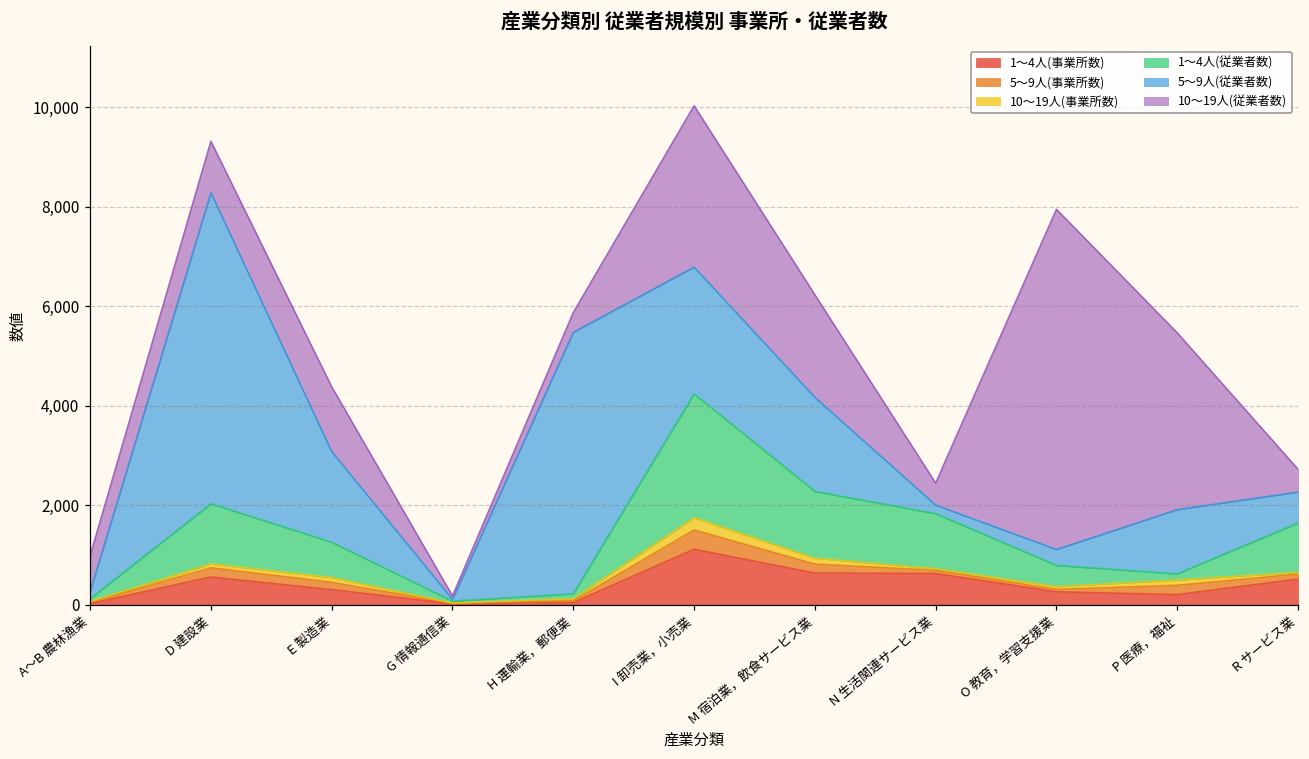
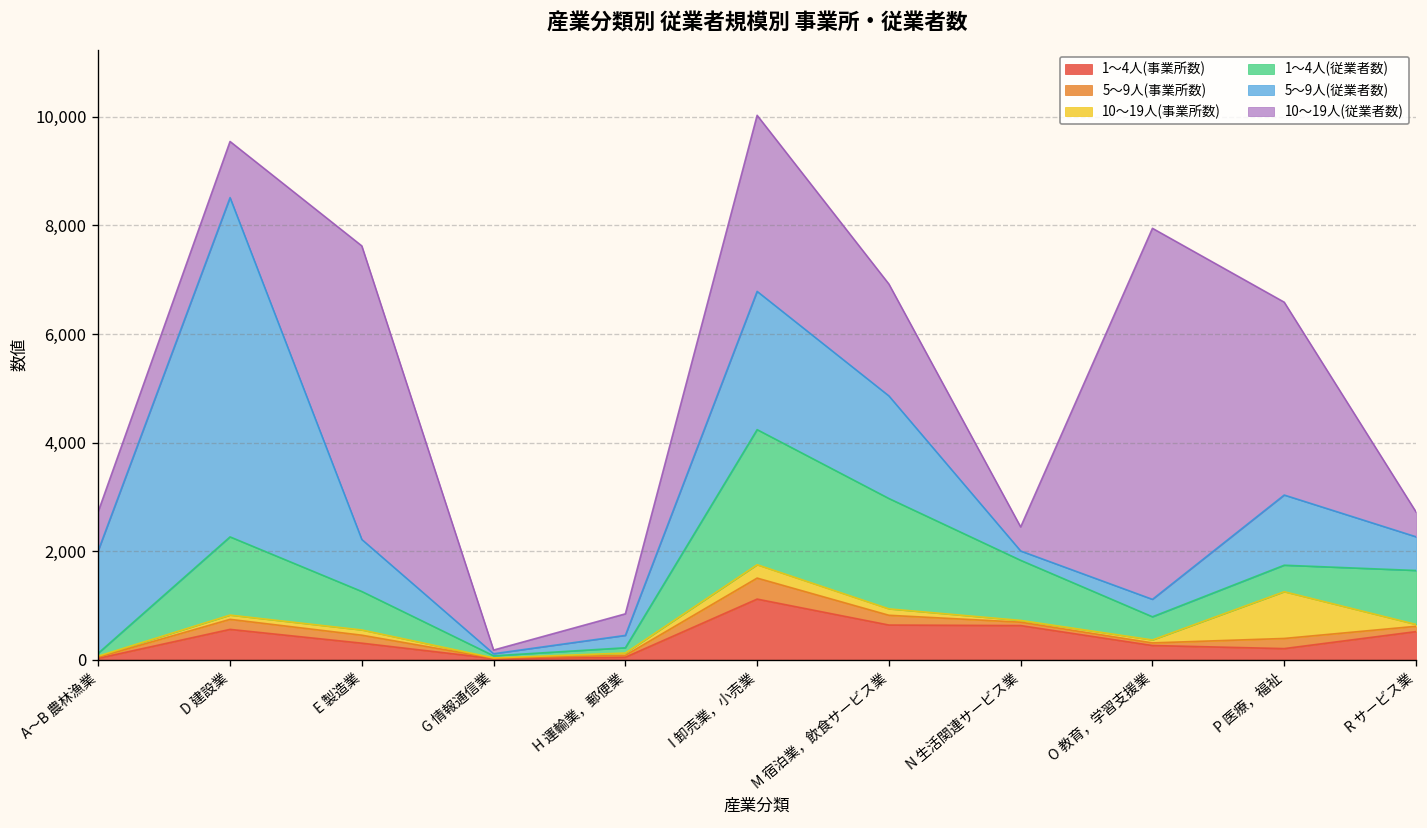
5～9人(従業者数), A～B 農林漁業: 100 -> 1,900
1～4人(従業者数), D 建設業: 1,200 -> 1,400
5～9人(従業者数), E 製造業: 1,800 -> 1,000
10～19人(従業者数), E 製造業: 1,300 -> 5,400
5～9人(従業者数), H 運輸業，郵便業: 5,300 -> 200
1～4人(従業者数), M 宿泊業，飲食サービス業: 1,300 -> 2,000
10～19人(事業所数), P 医療，福祉: 100 -> 900
1～4人(従業者数), P 医療，福祉: 100 -> 500
